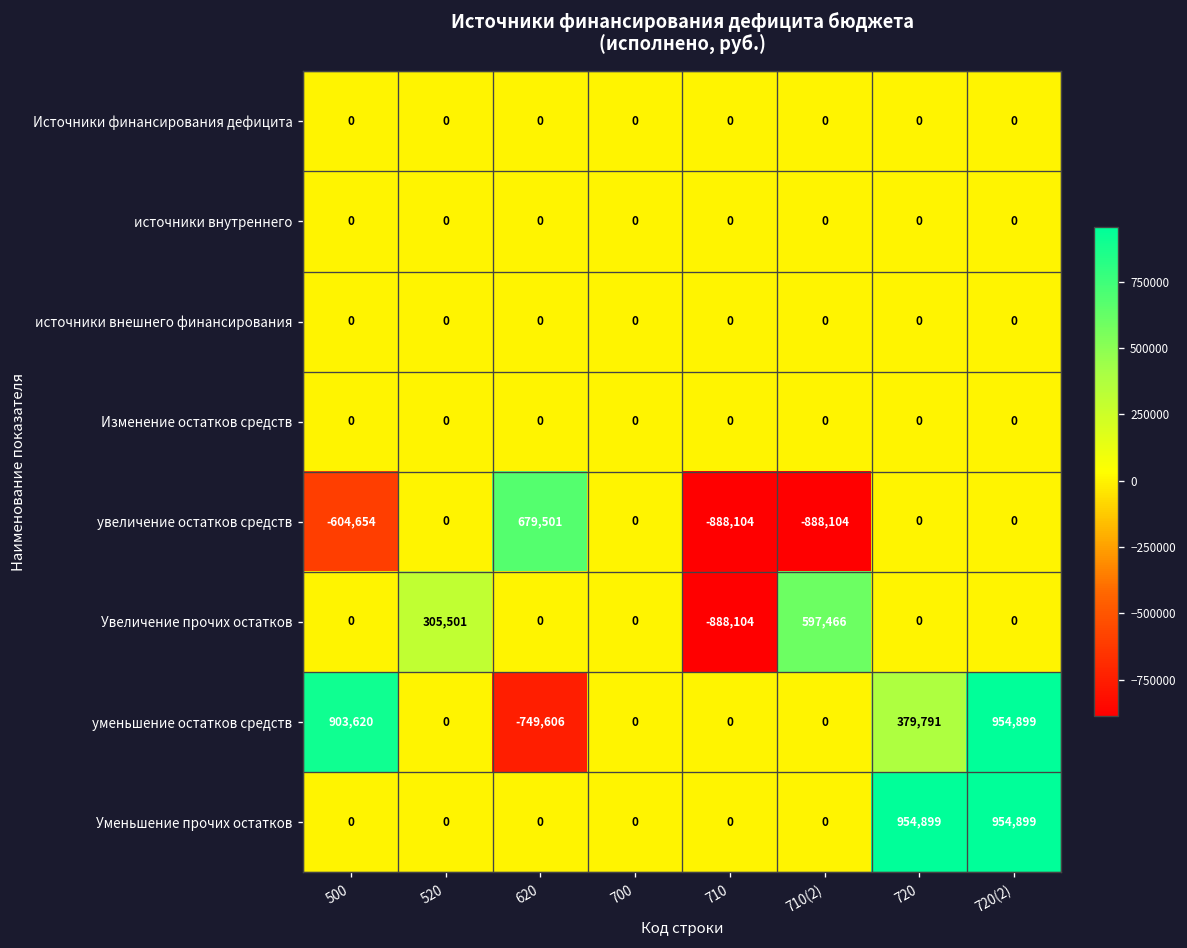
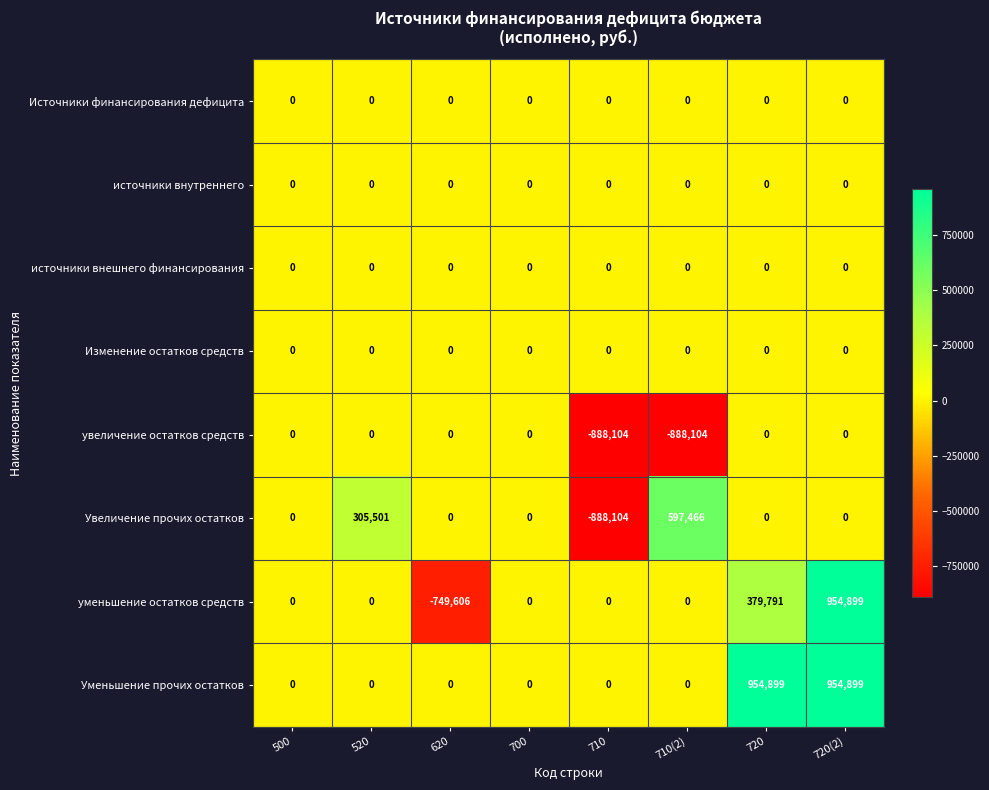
увеличение остатков средств, 500: -604,654 -> 0
увеличение остатков средств, 620: 679,501 -> 0
уменьшение остатков средств, 500: 903,620 -> 0
